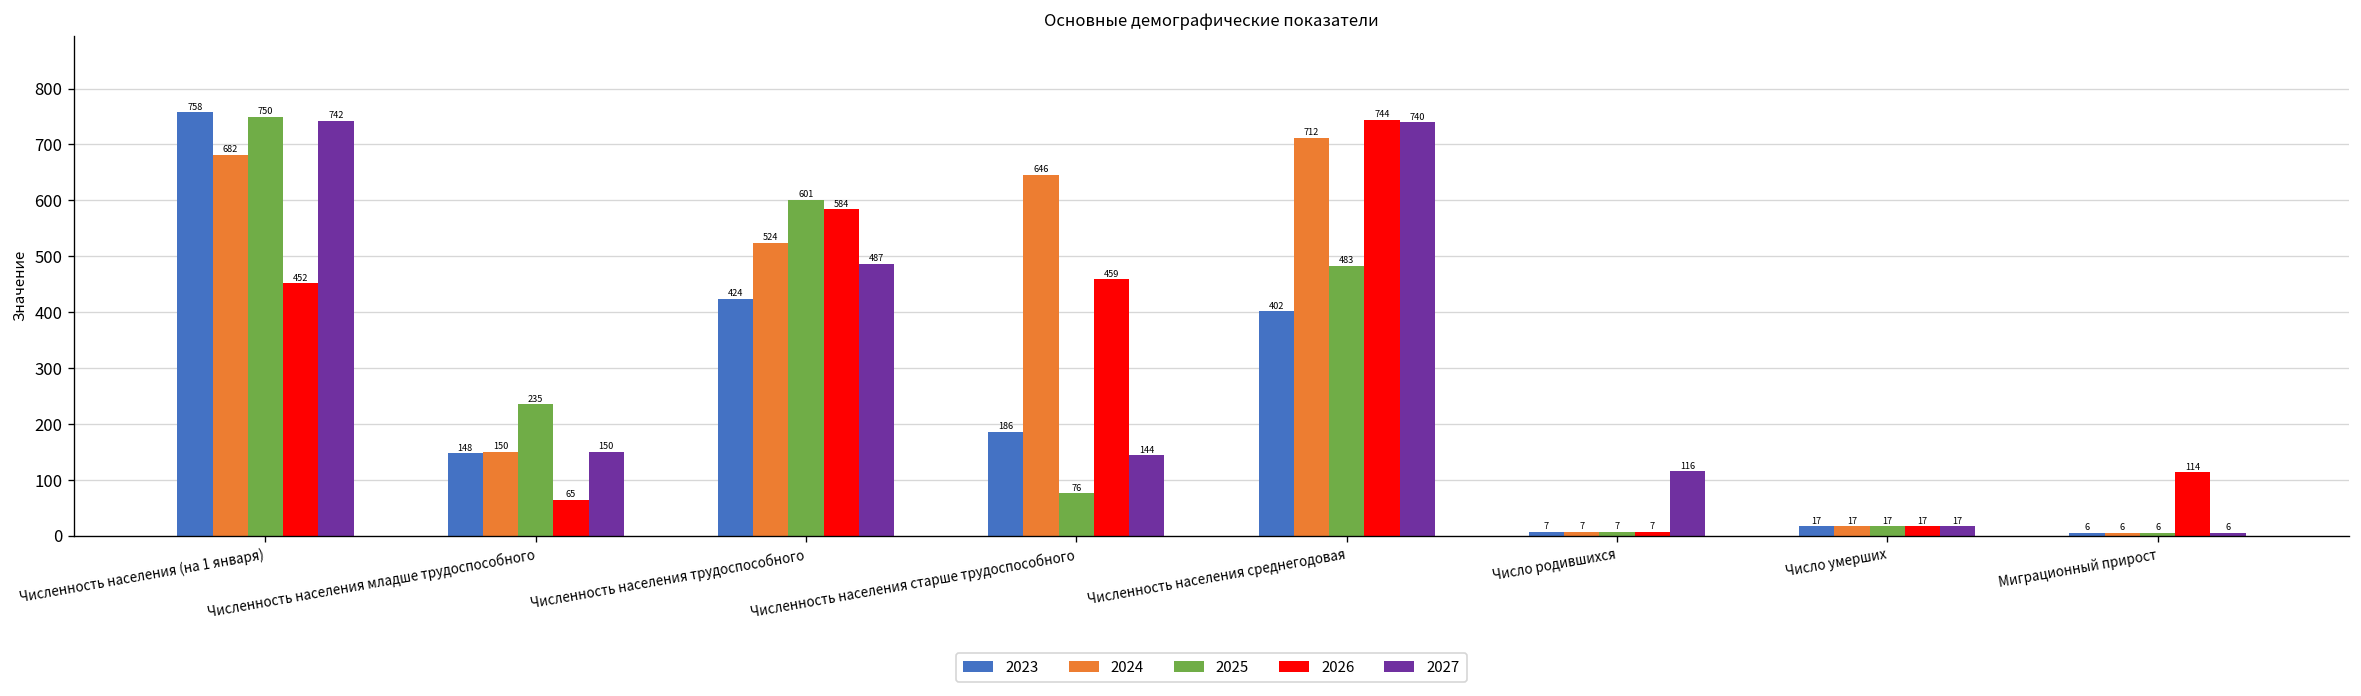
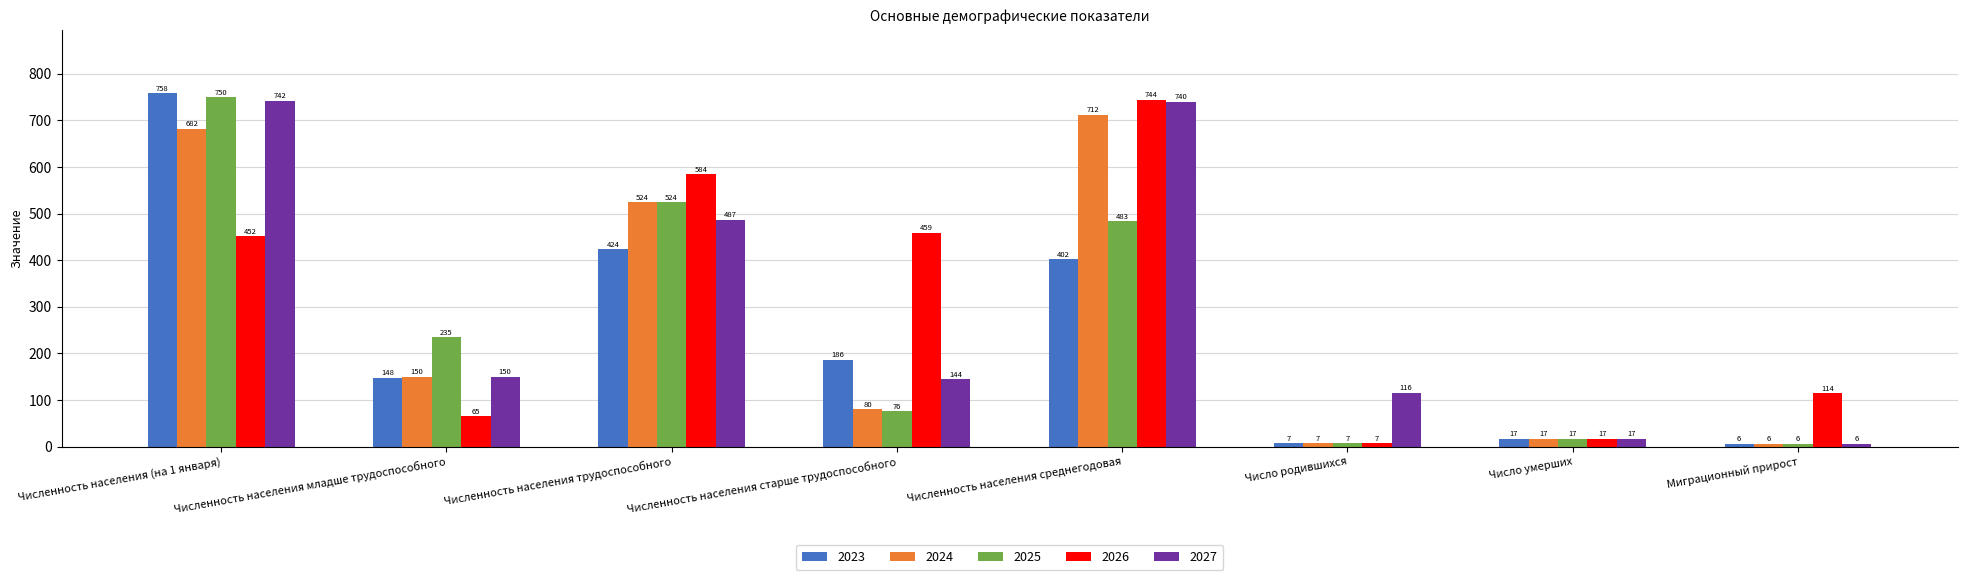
2025, Численность населения трудоспособного: 601 -> 524
2024, Численность населения старше трудоспособного: 646 -> 80
